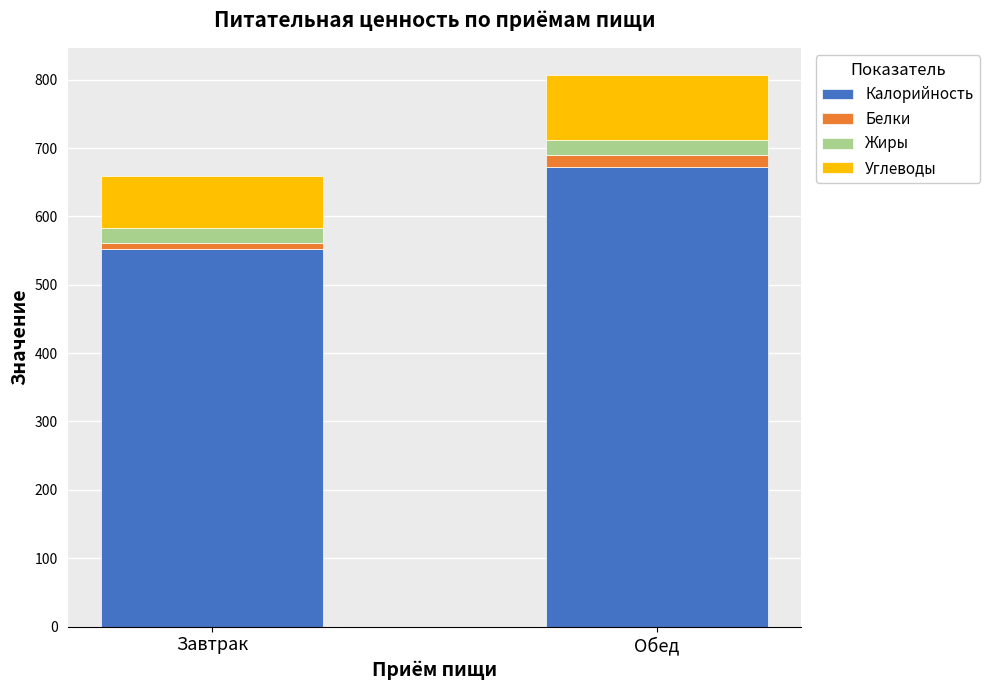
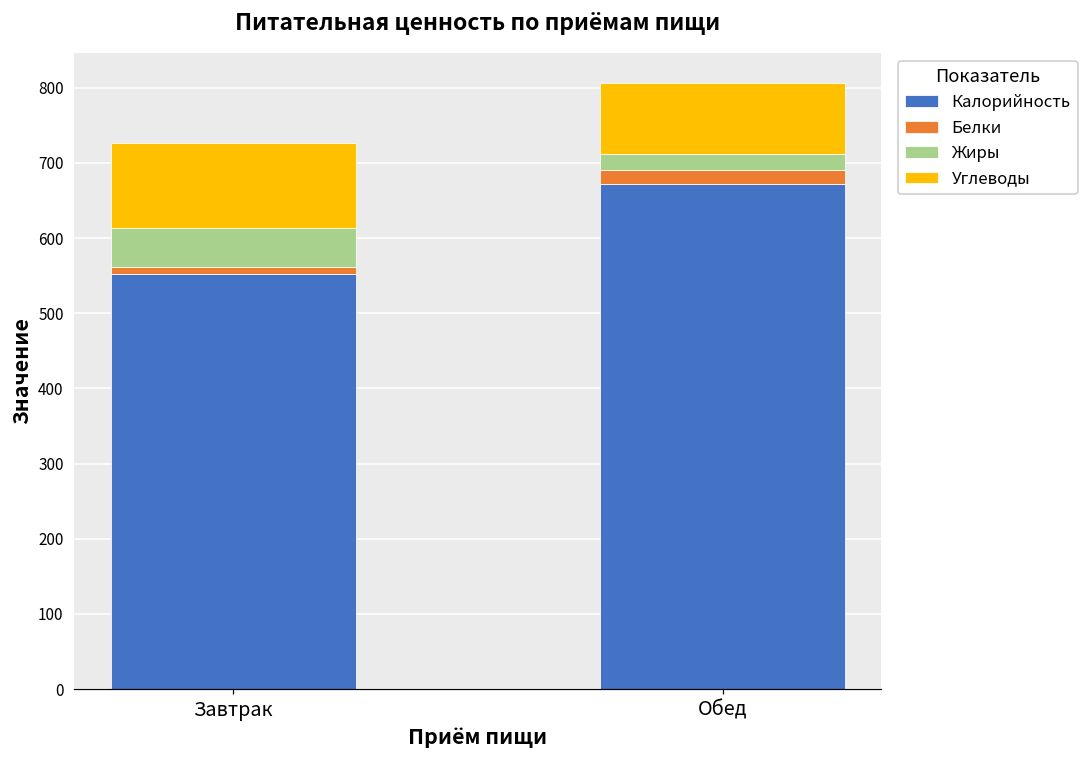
Жиры, Завтрак: 20 -> 50
Углеводы, Завтрак: 80 -> 110
